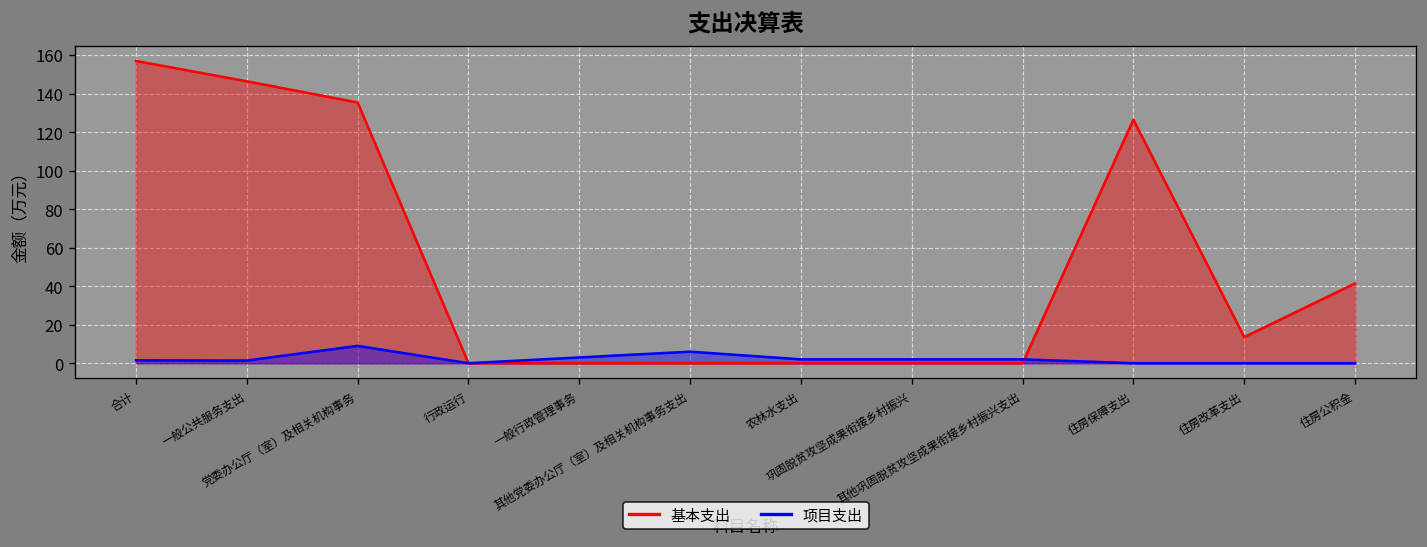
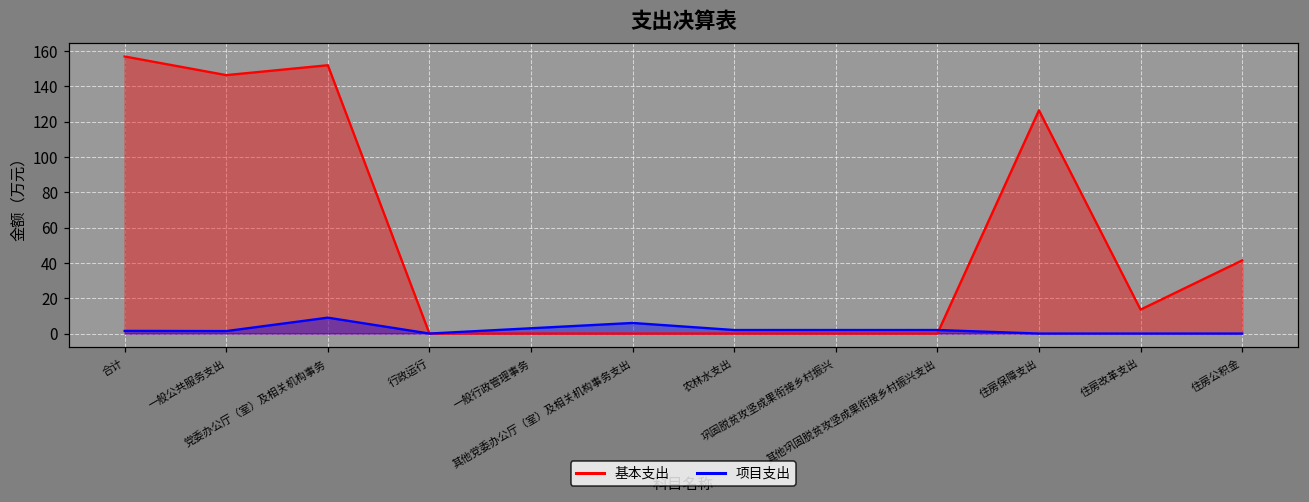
基本支出, 党委办公厅（室）及相关机构事务: 135 -> 152
